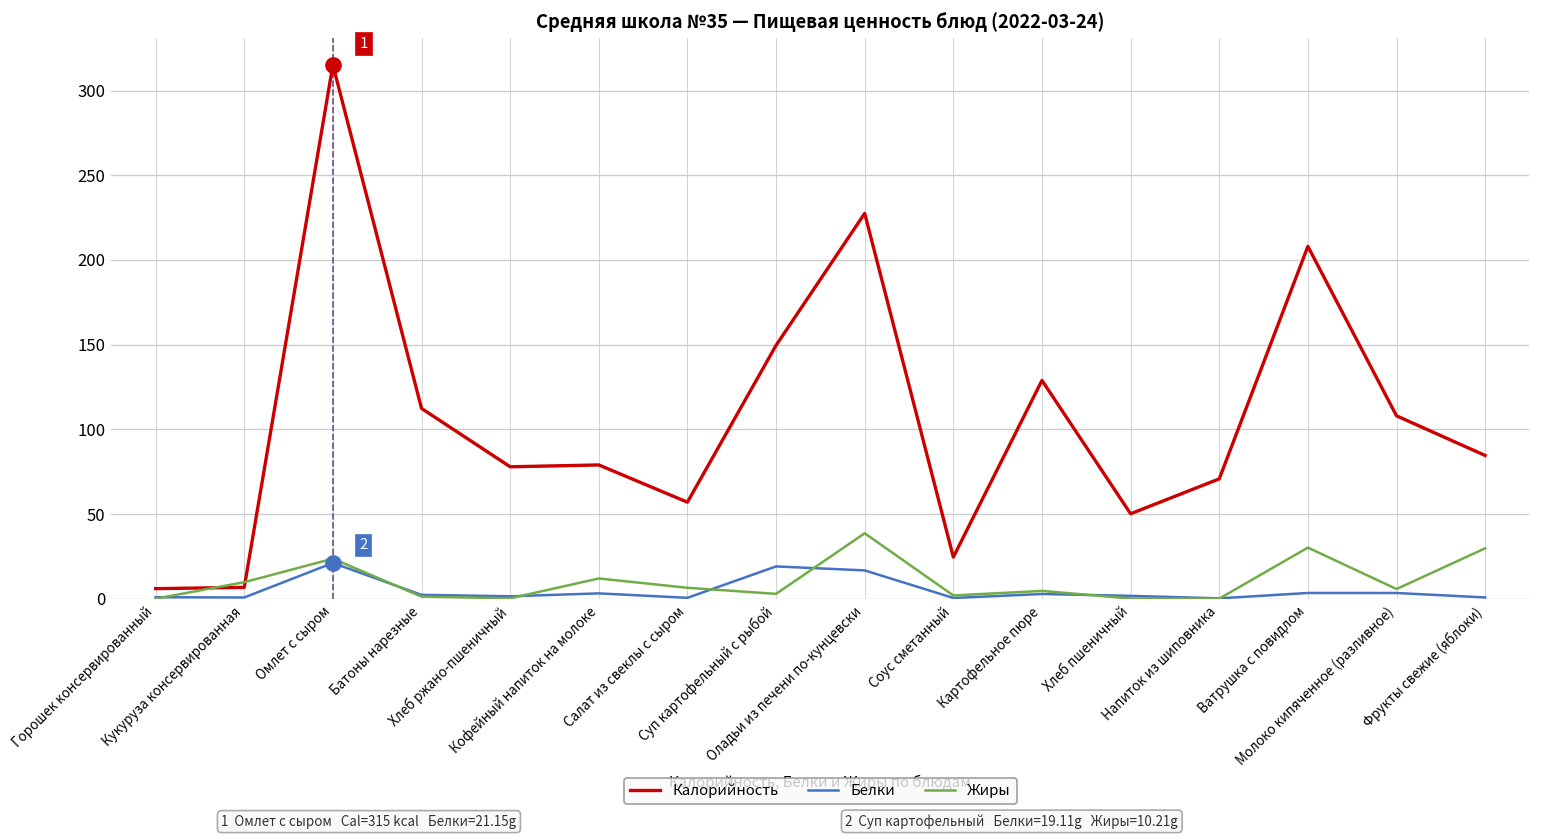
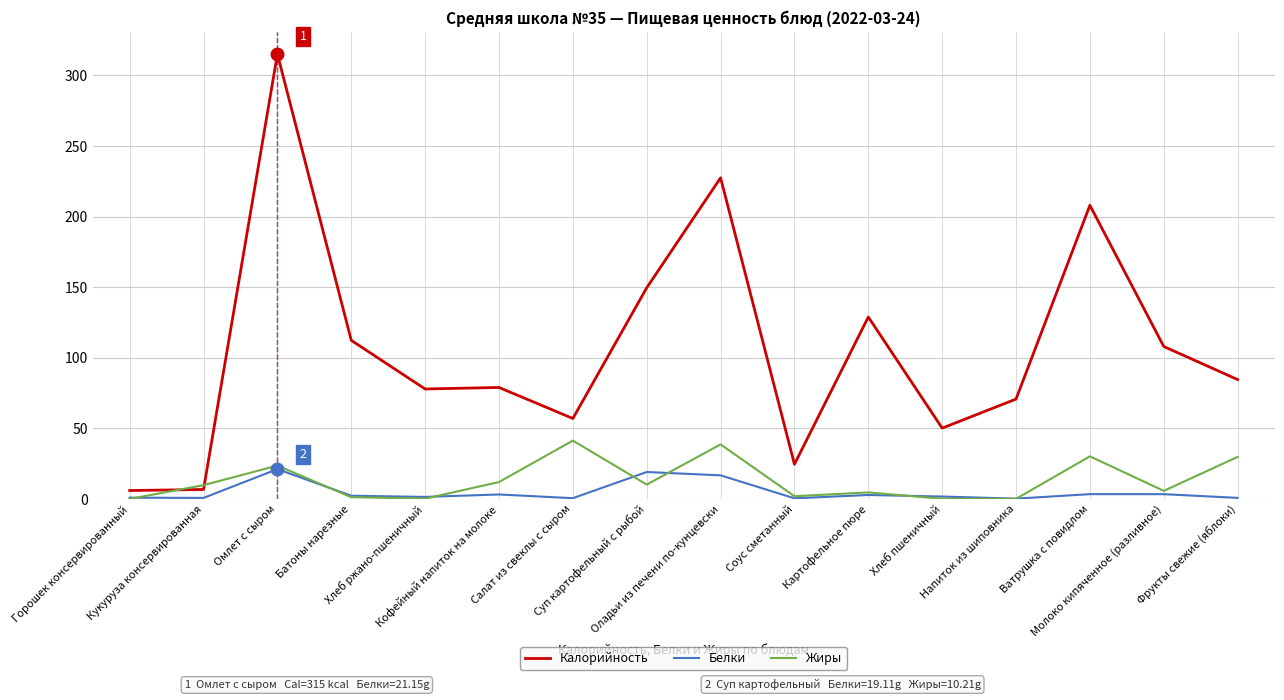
Жиры, Салат из свеклы с сыром: 7 -> 41
Жиры, Суп картофельный с рыбой: 3 -> 10
